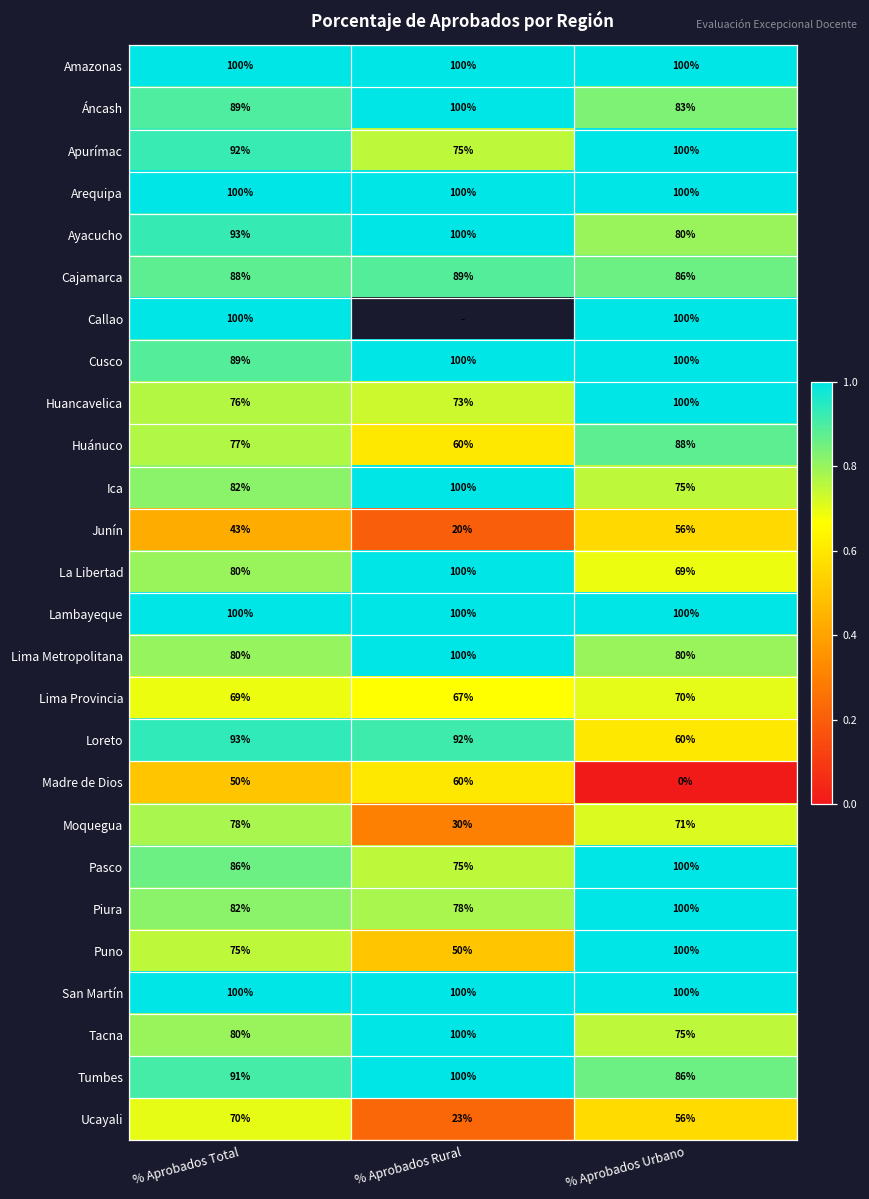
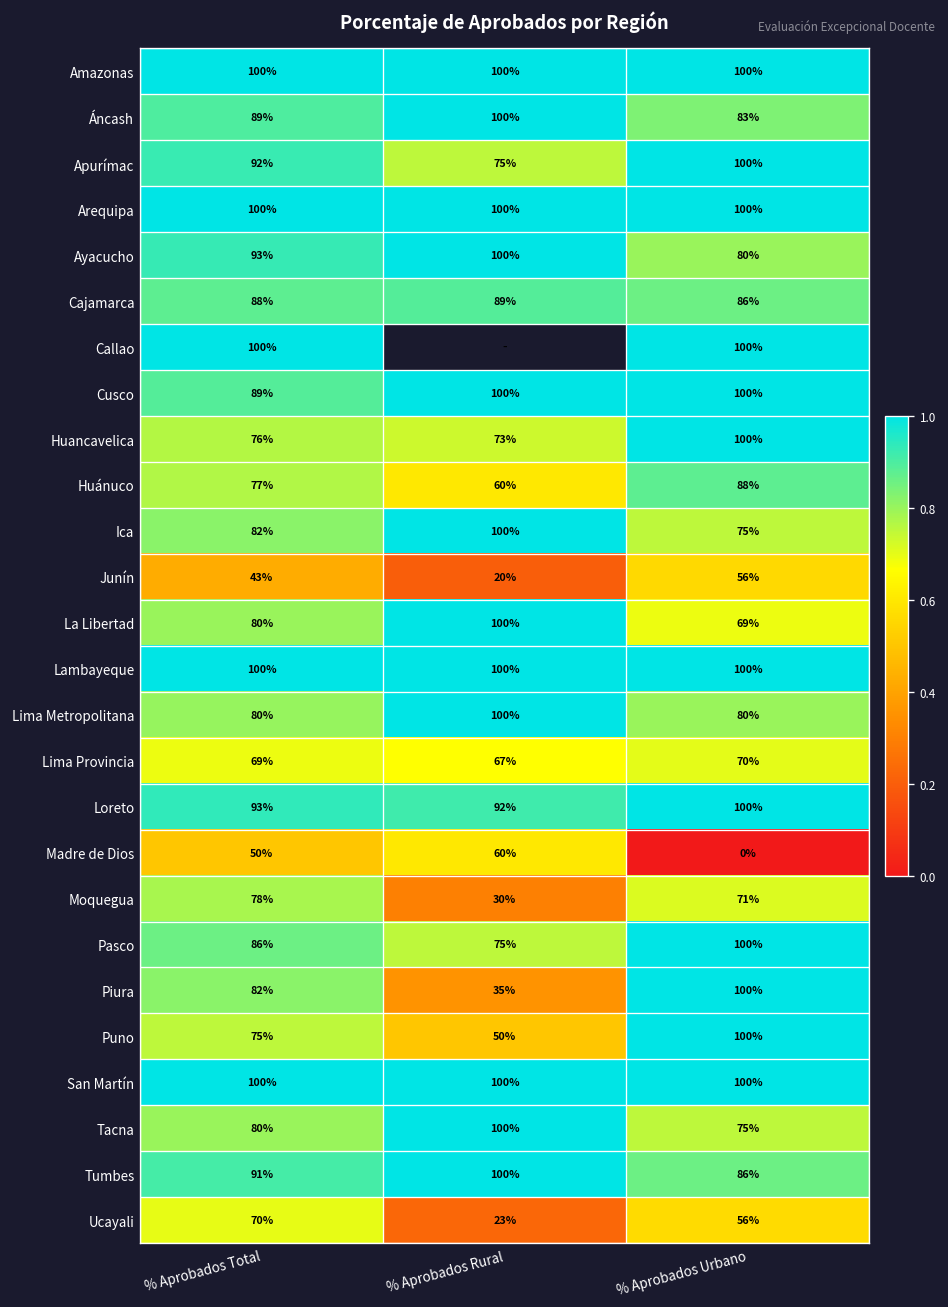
Loreto, % Aprobados Urbano: 60% -> 100%
Piura, % Aprobados Rural: 78% -> 35%
